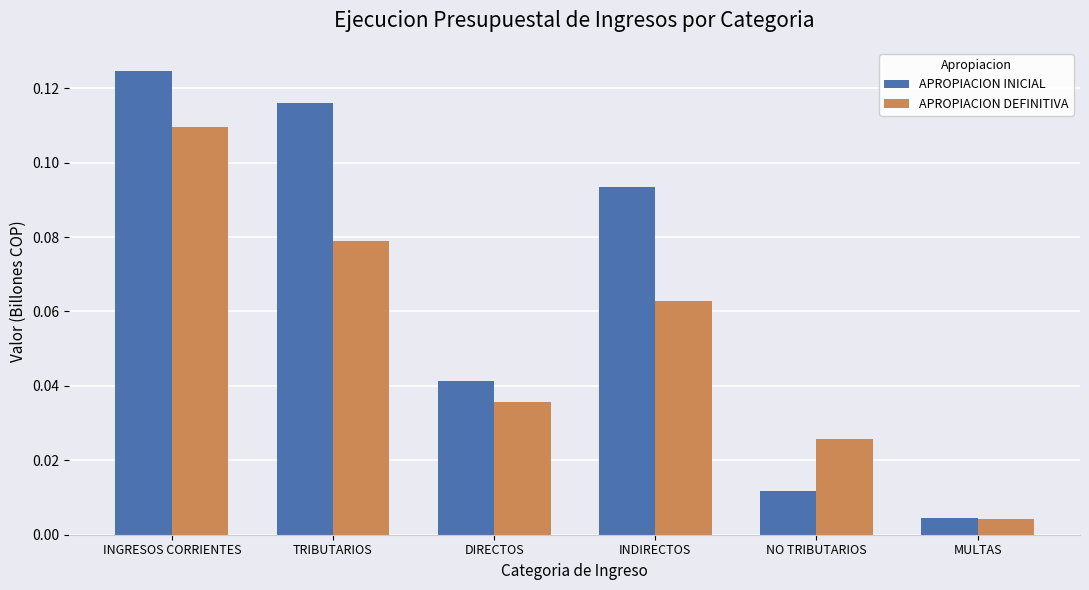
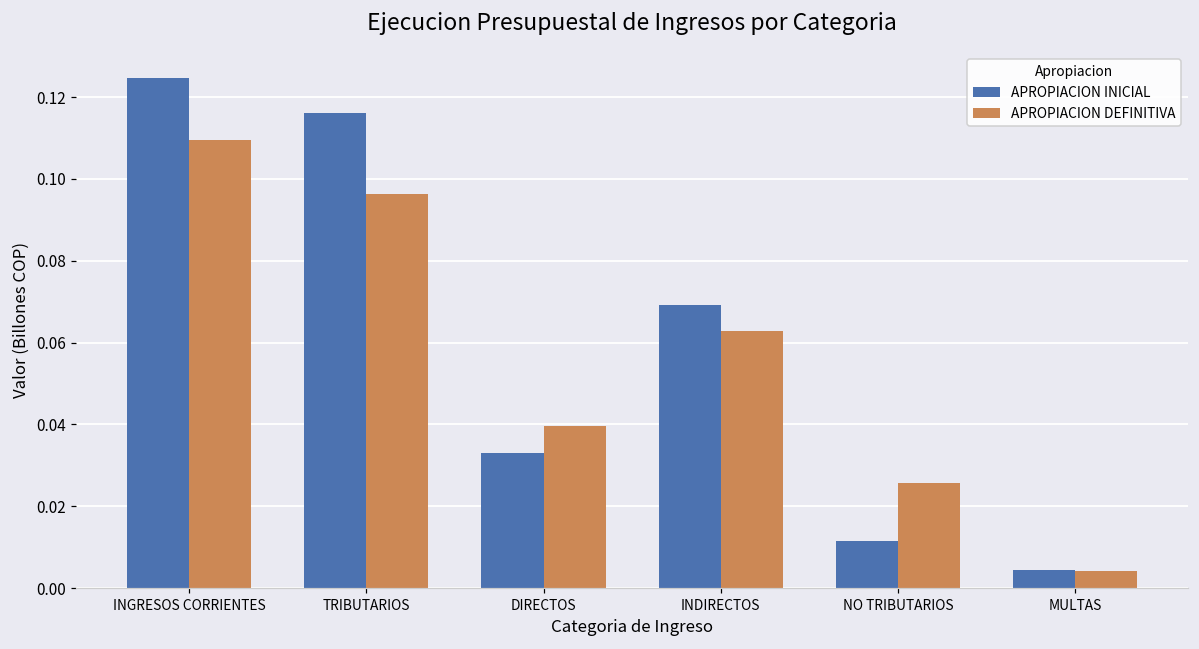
APROPIACION DEFINITIVA, TRIBUTARIOS: 0.079 -> 0.096
APROPIACION INICIAL, DIRECTOS: 0.041 -> 0.033
APROPIACION DEFINITIVA, DIRECTOS: 0.036 -> 0.040
APROPIACION INICIAL, INDIRECTOS: 0.093 -> 0.069
